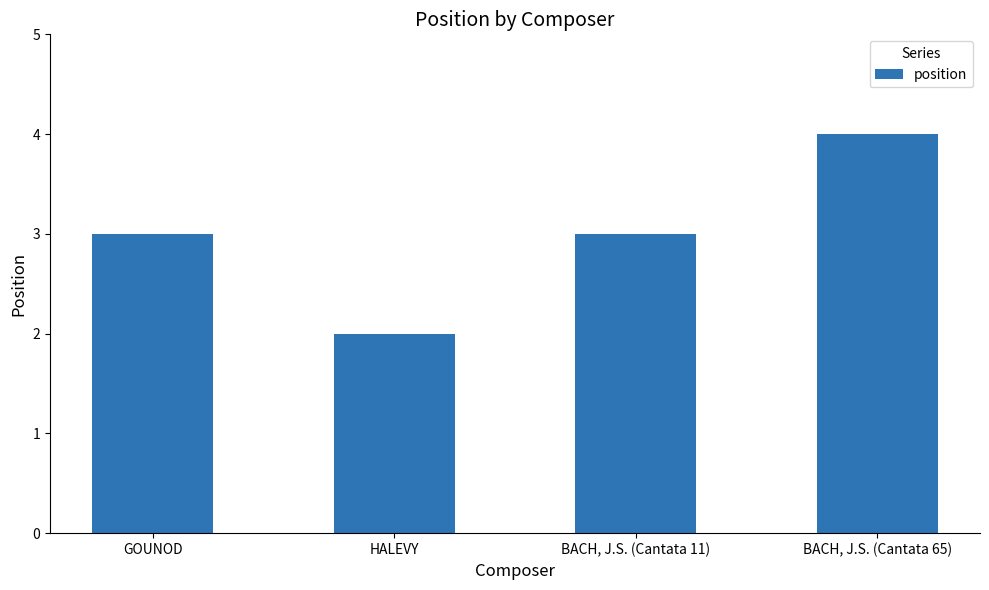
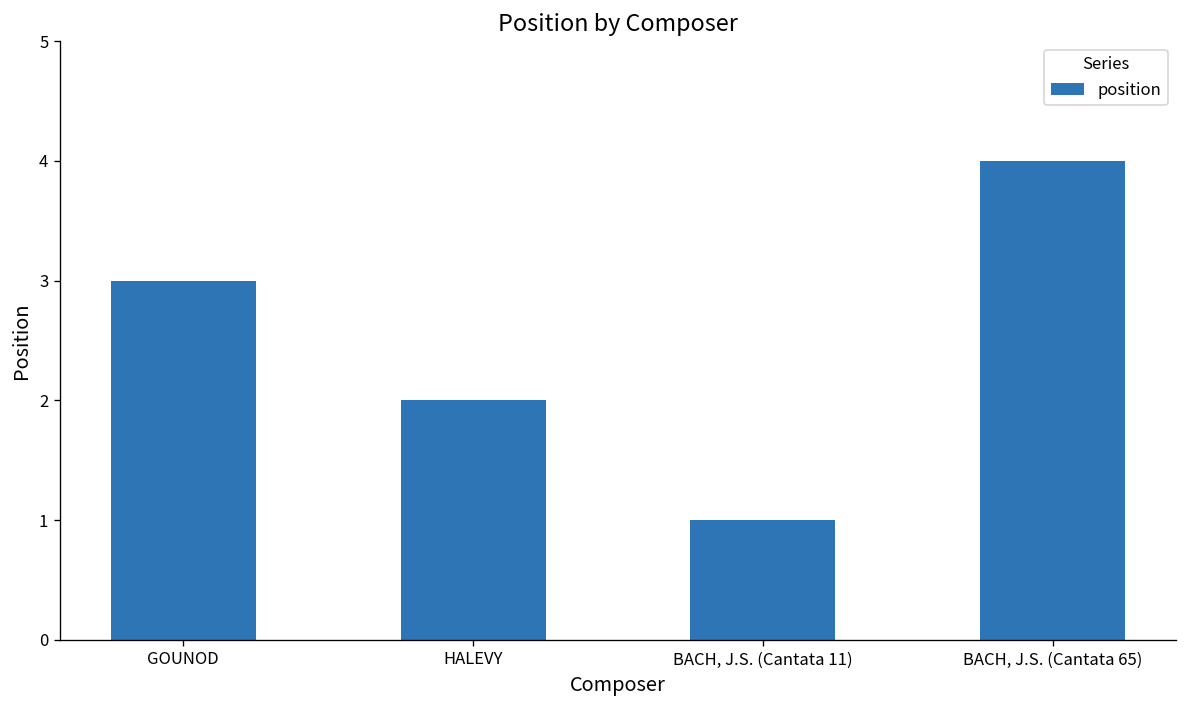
BACH, J.S. (Cantata 11): 3 -> 1
